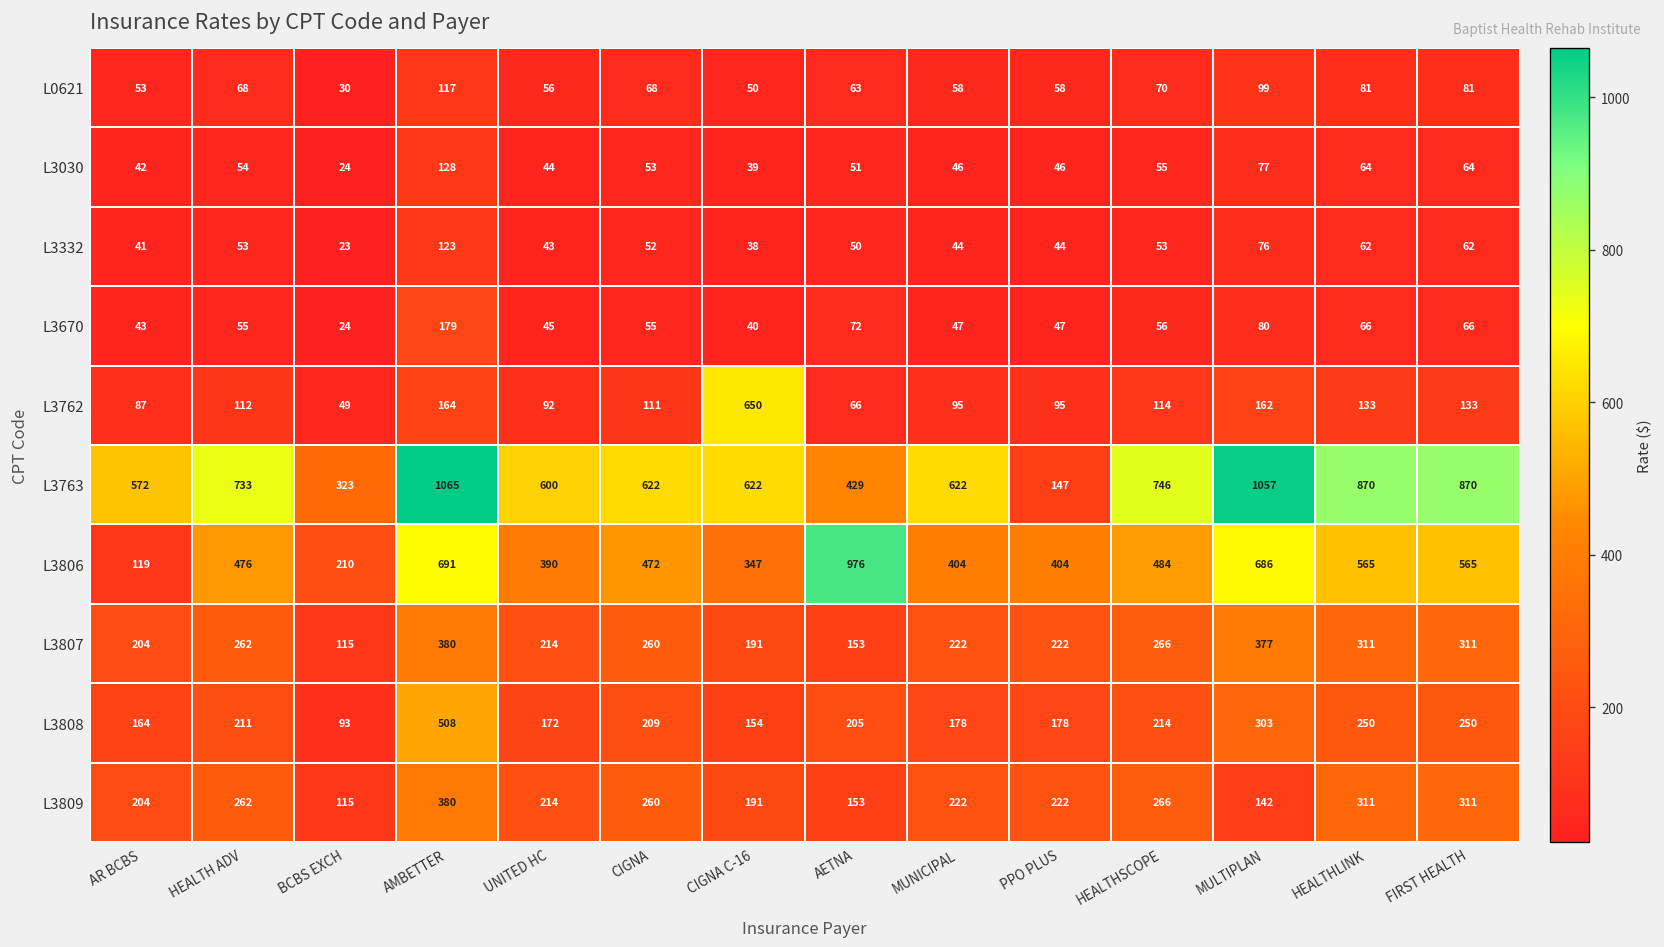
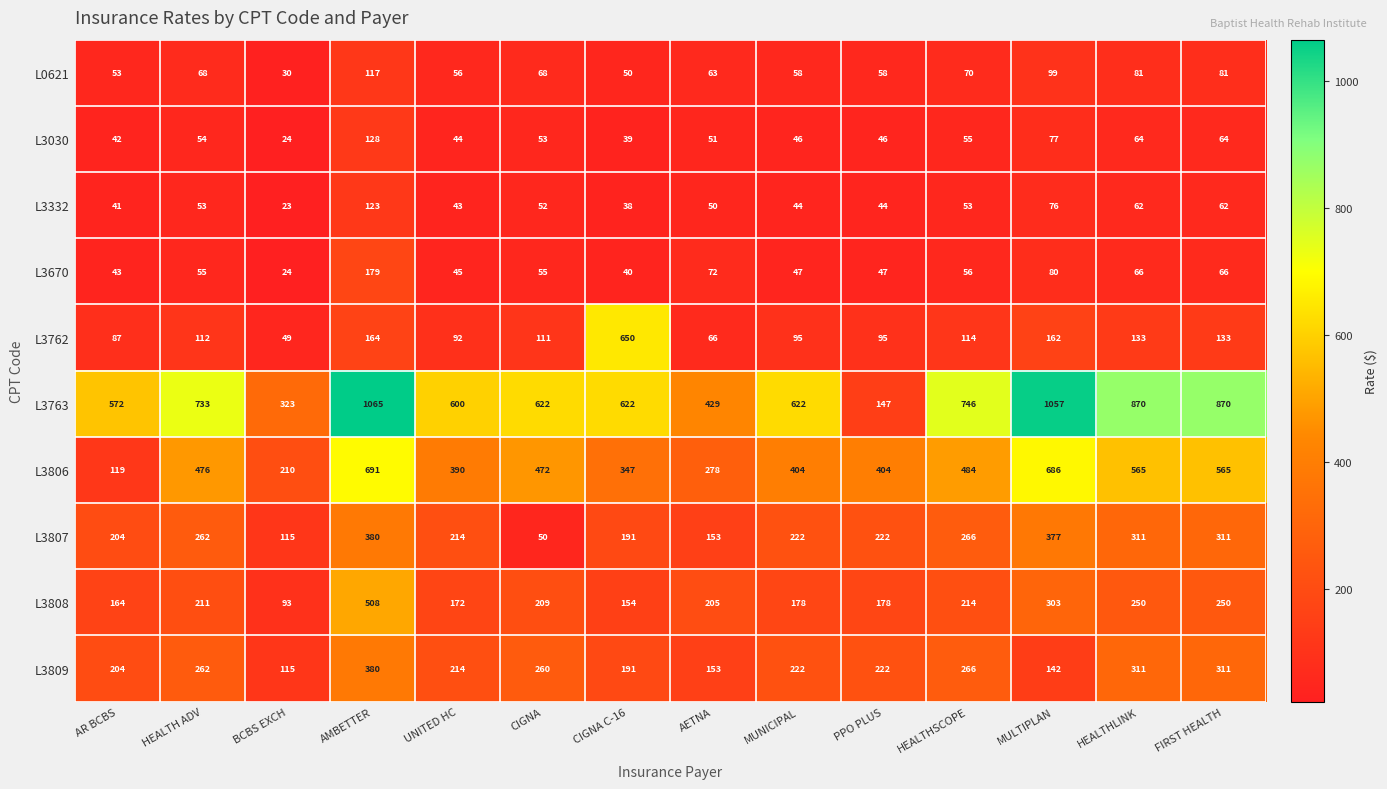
L3806, AETNA: 976 -> 278
L3807, CIGNA: 260 -> 50
